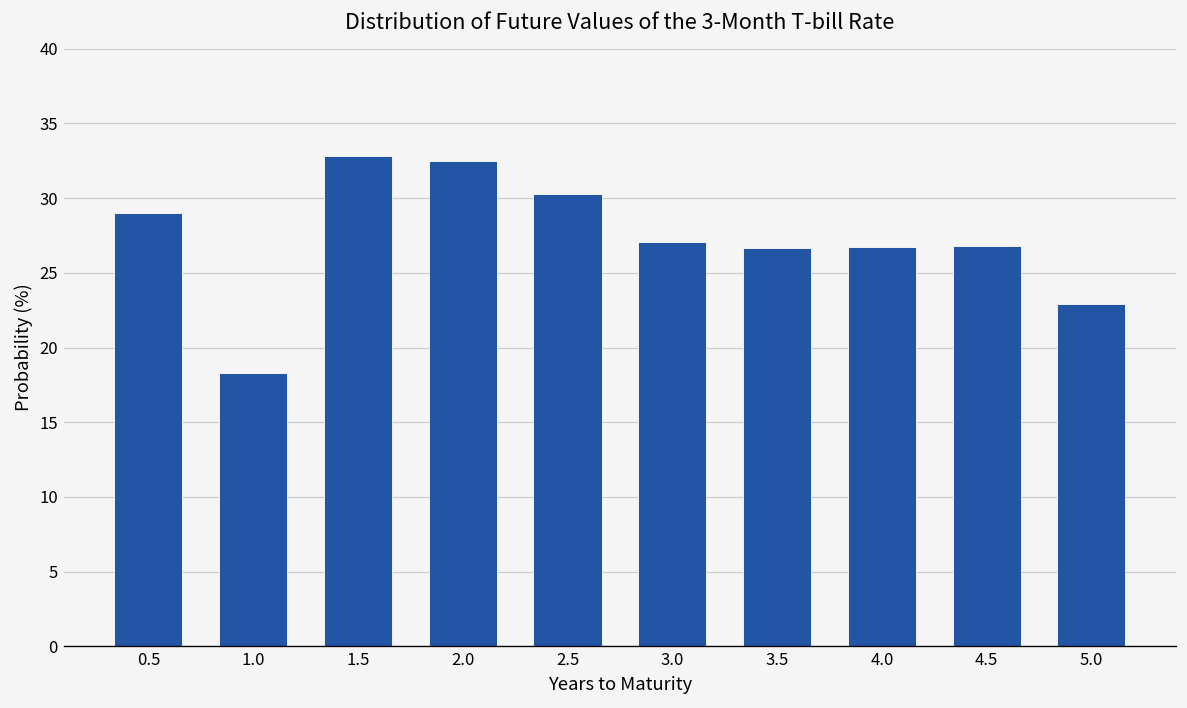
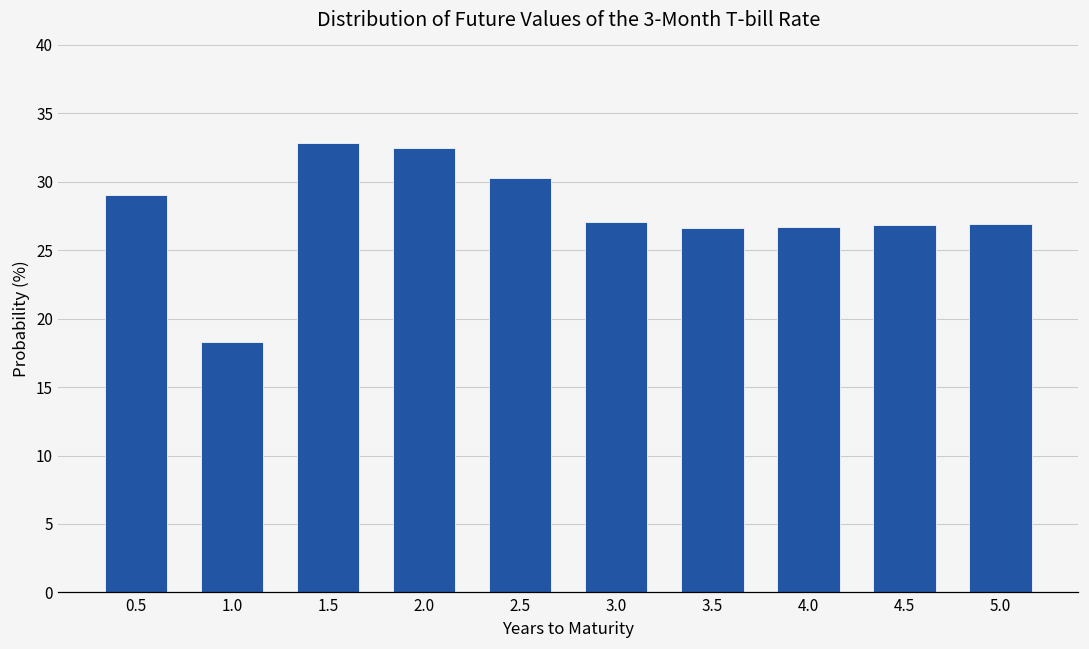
5.0: 22.9 -> 26.9
